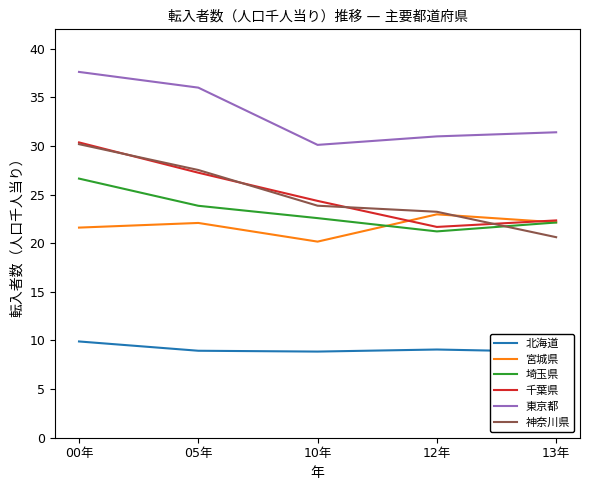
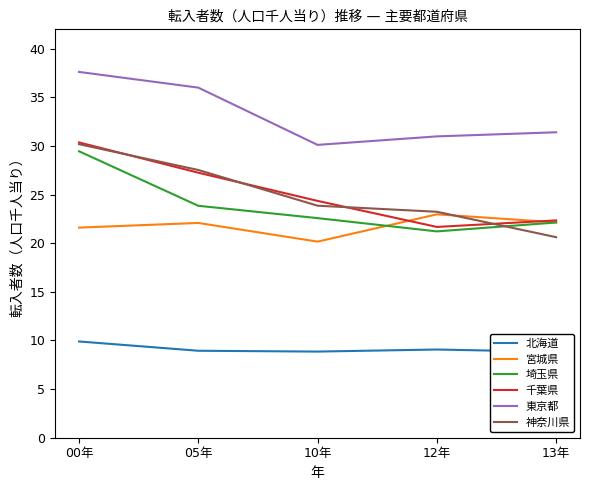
埼玉県, 00年: 27 -> 29
